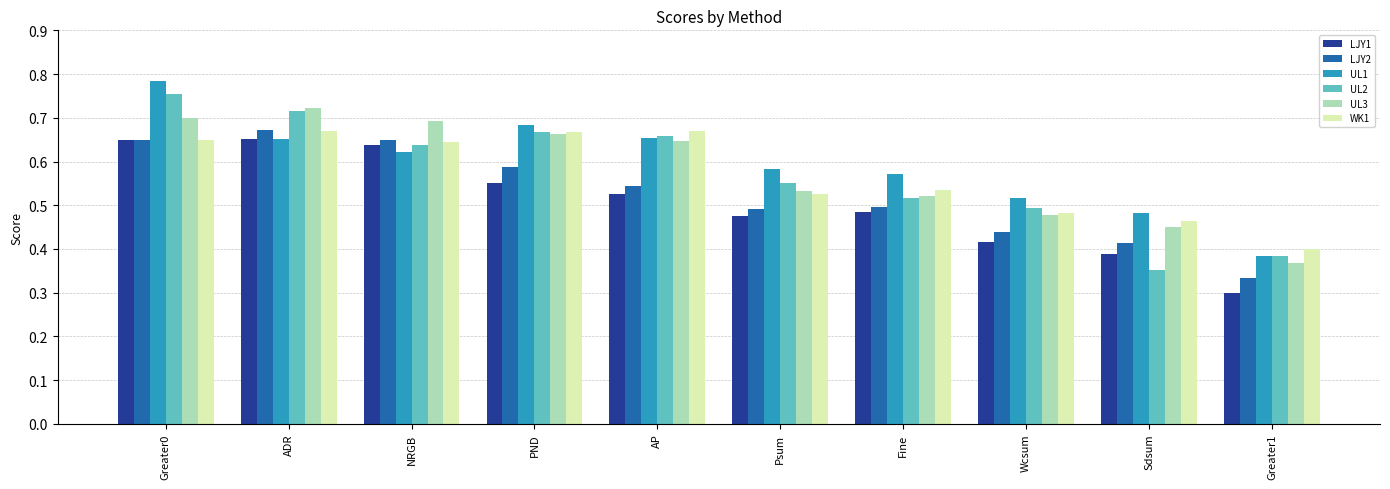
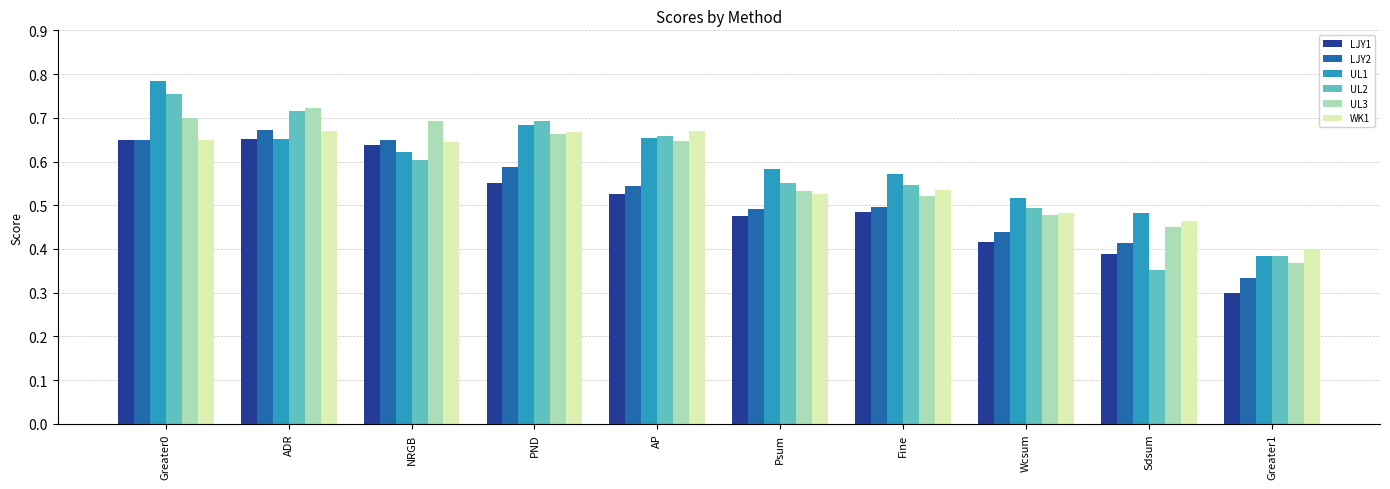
UL2, NRGB: 0.64 -> 0.60
UL2, PND: 0.67 -> 0.69
UL2, Fine: 0.52 -> 0.55
